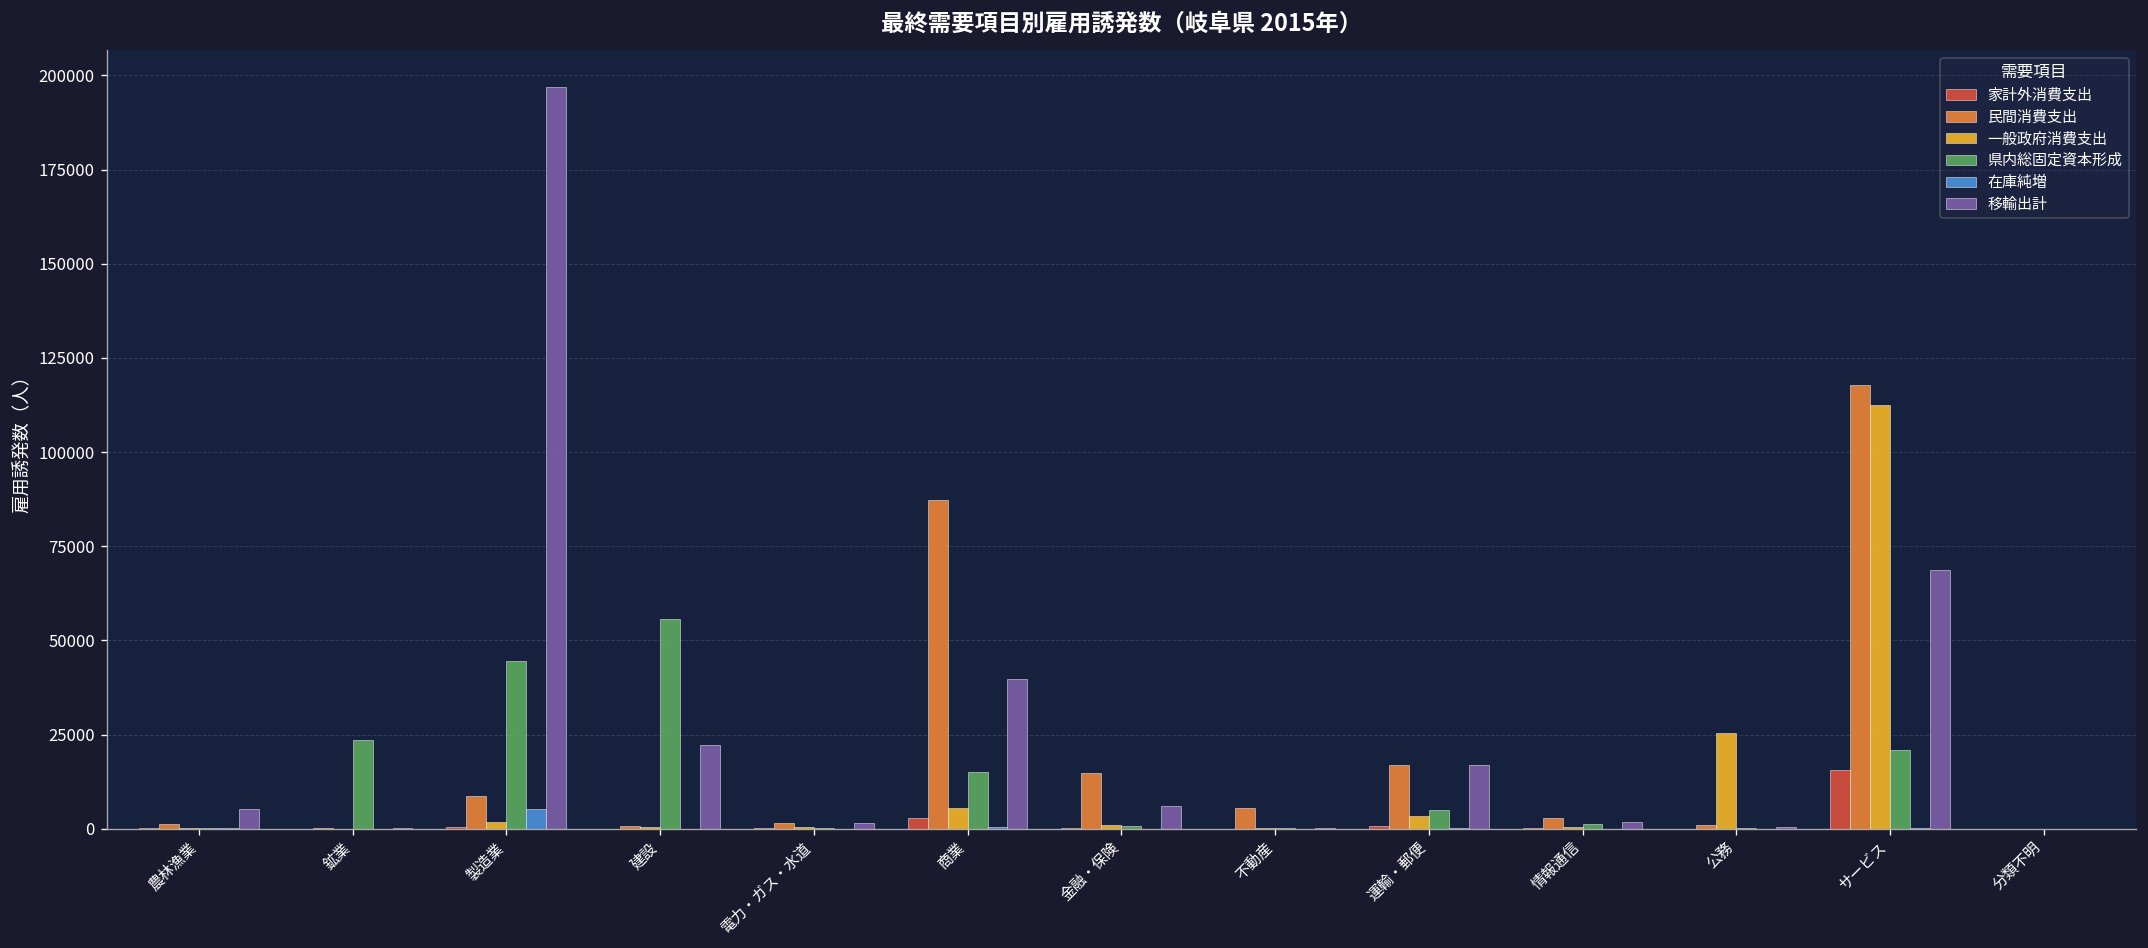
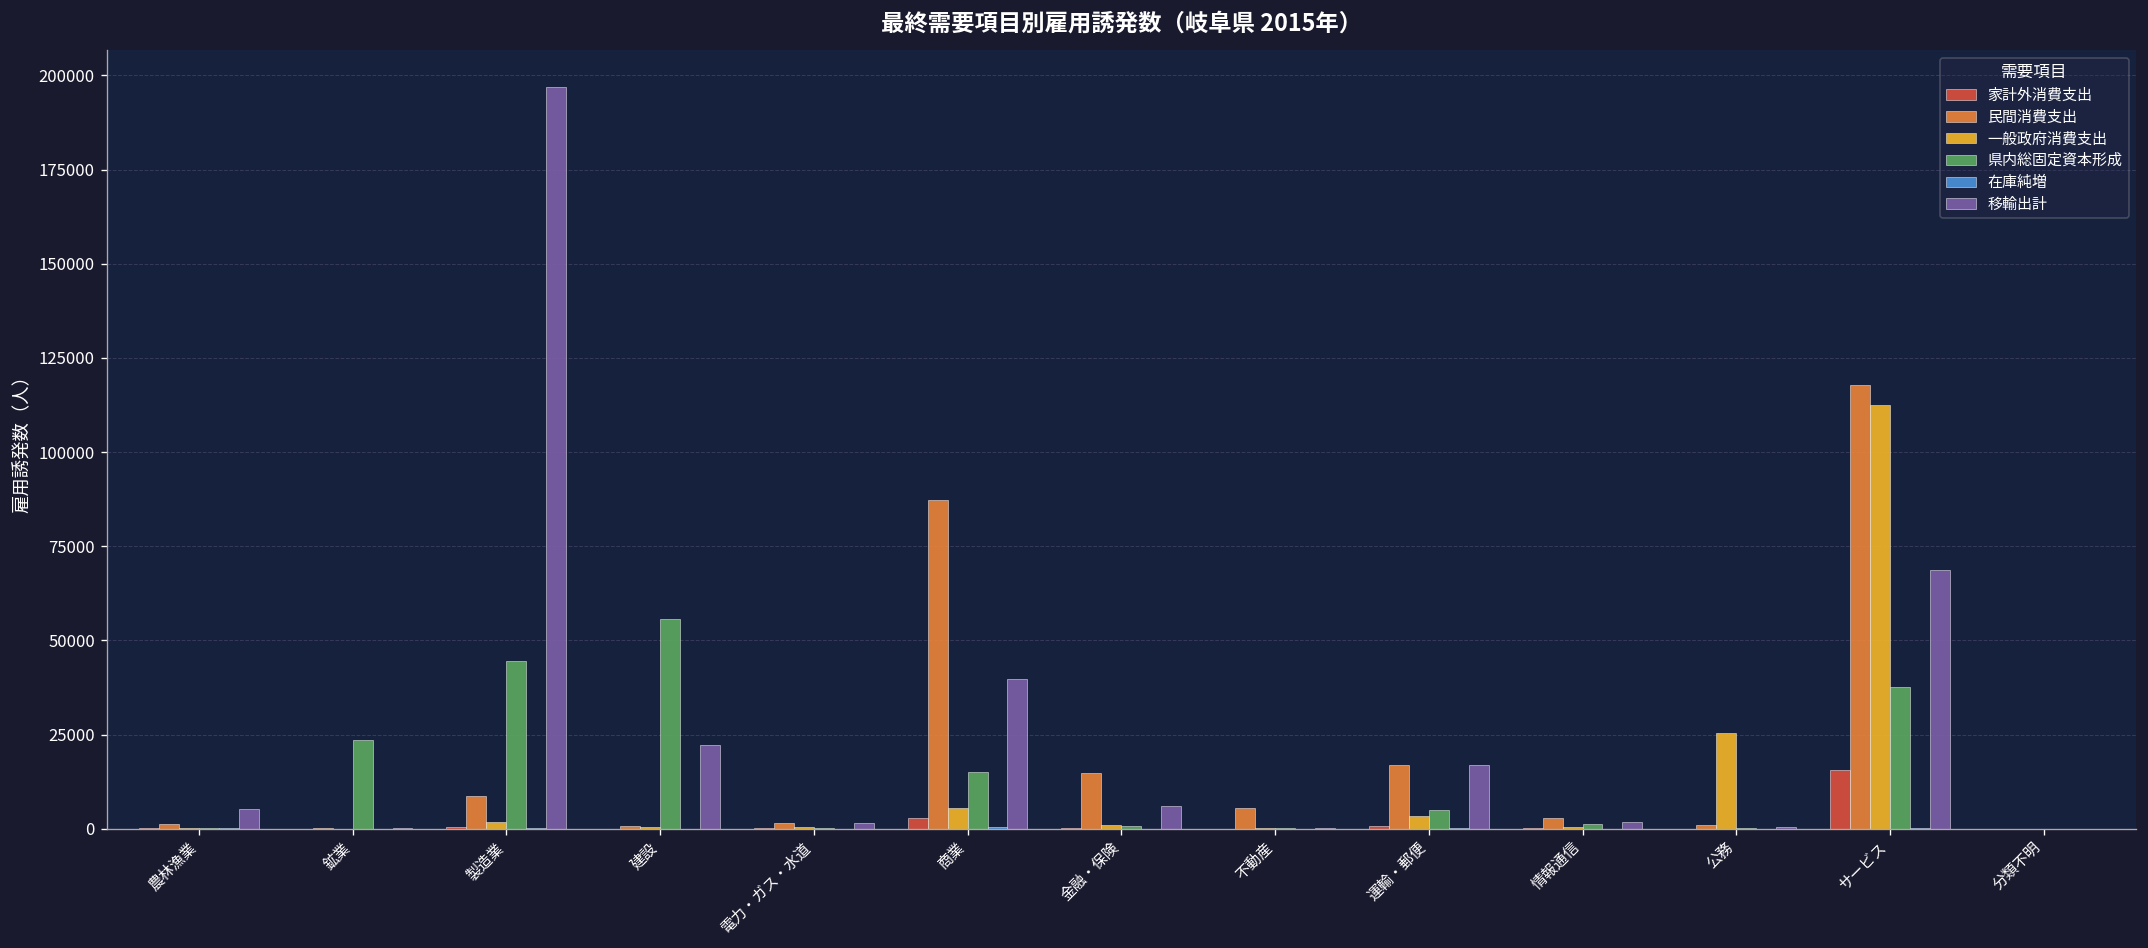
在庫純増, 製造業: 5000 -> 0
県内総固定資本形成, サービス: 21000 -> 38000
